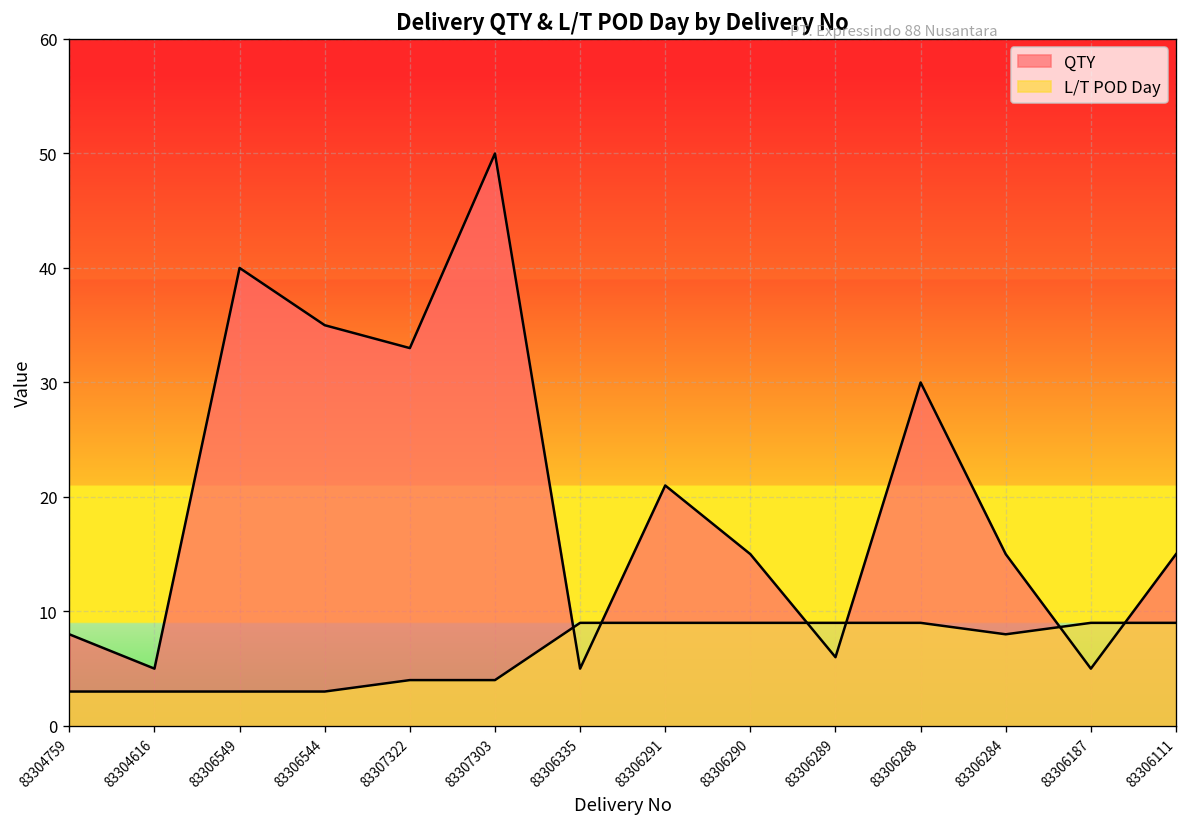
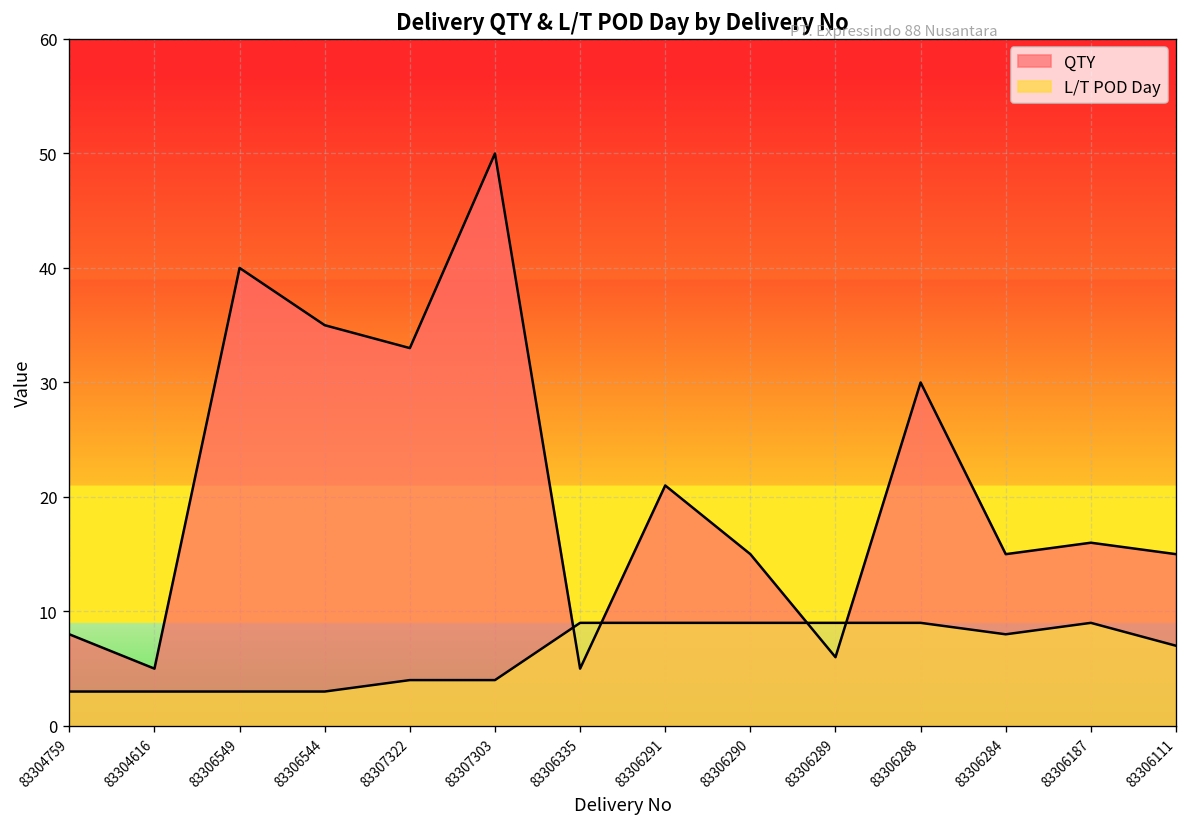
QTY, 83306187: 5 -> 16
L/T POD Day, 83306111: 9 -> 7
